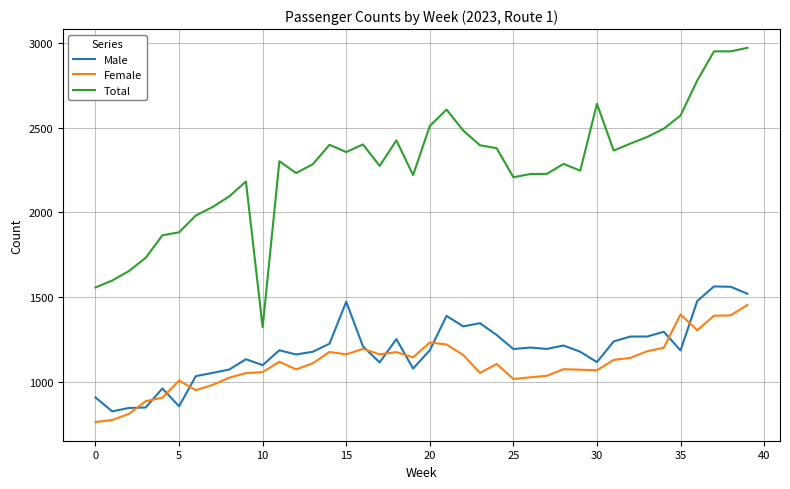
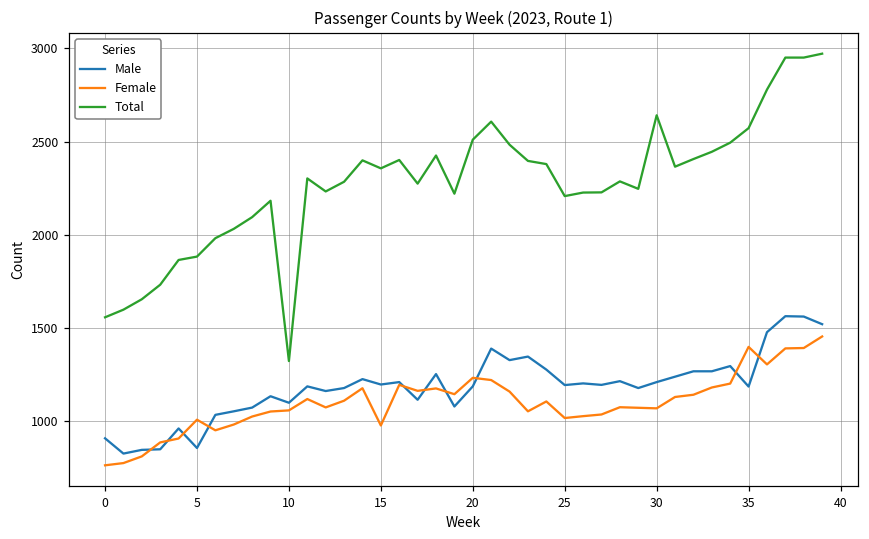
Male, 15: 1470 -> 1200
Female, 15: 1160 -> 980
Male, 30: 1120 -> 1210
